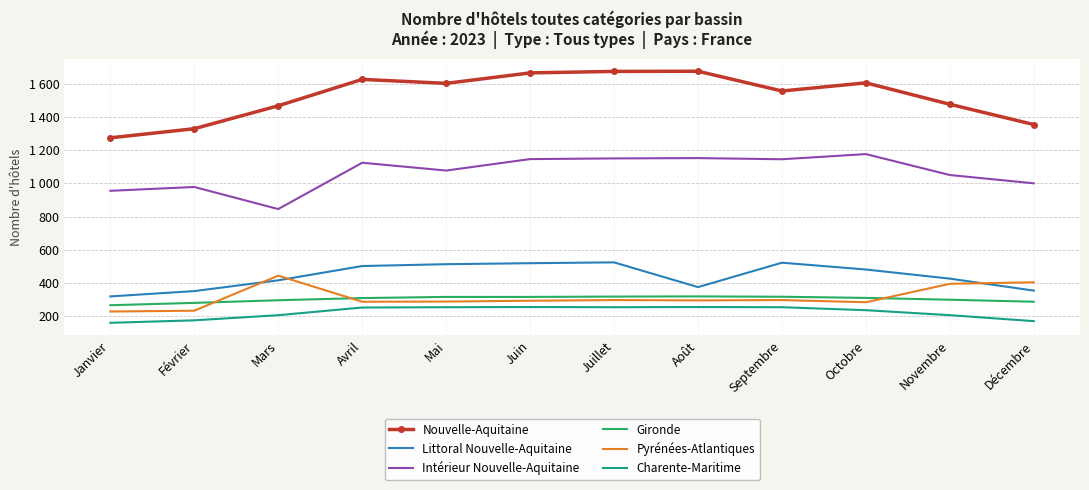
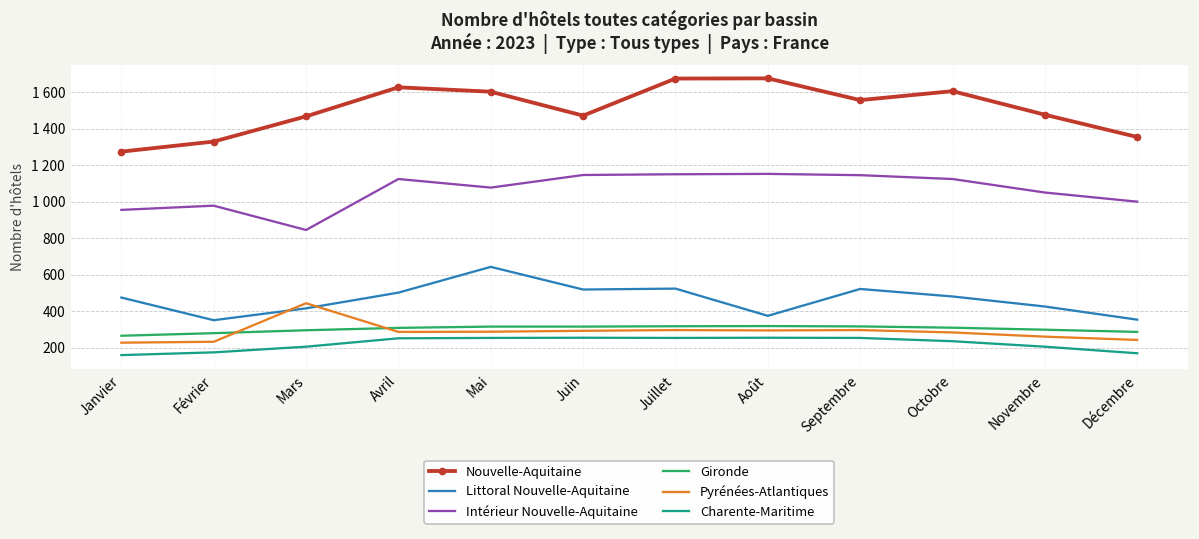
Littoral Nouvelle-Aquitaine, Janvier: 320 -> 480
Littoral Nouvelle-Aquitaine, Mai: 510 -> 640
Nouvelle-Aquitaine, Juin: 1670 -> 1470
Intérieur Nouvelle-Aquitaine, Octobre: 1180 -> 1120
Pyrénées-Atlantiques, Novembre: 400 -> 260
Pyrénées-Atlantiques, Décembre: 400 -> 240
